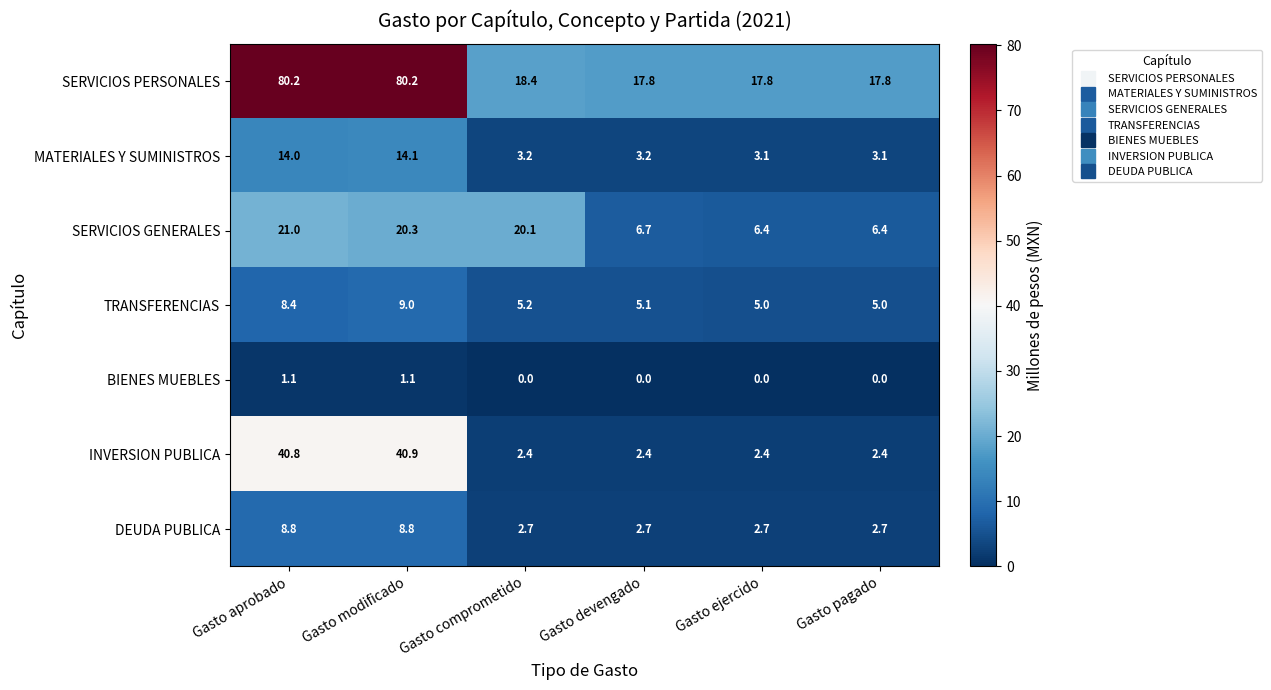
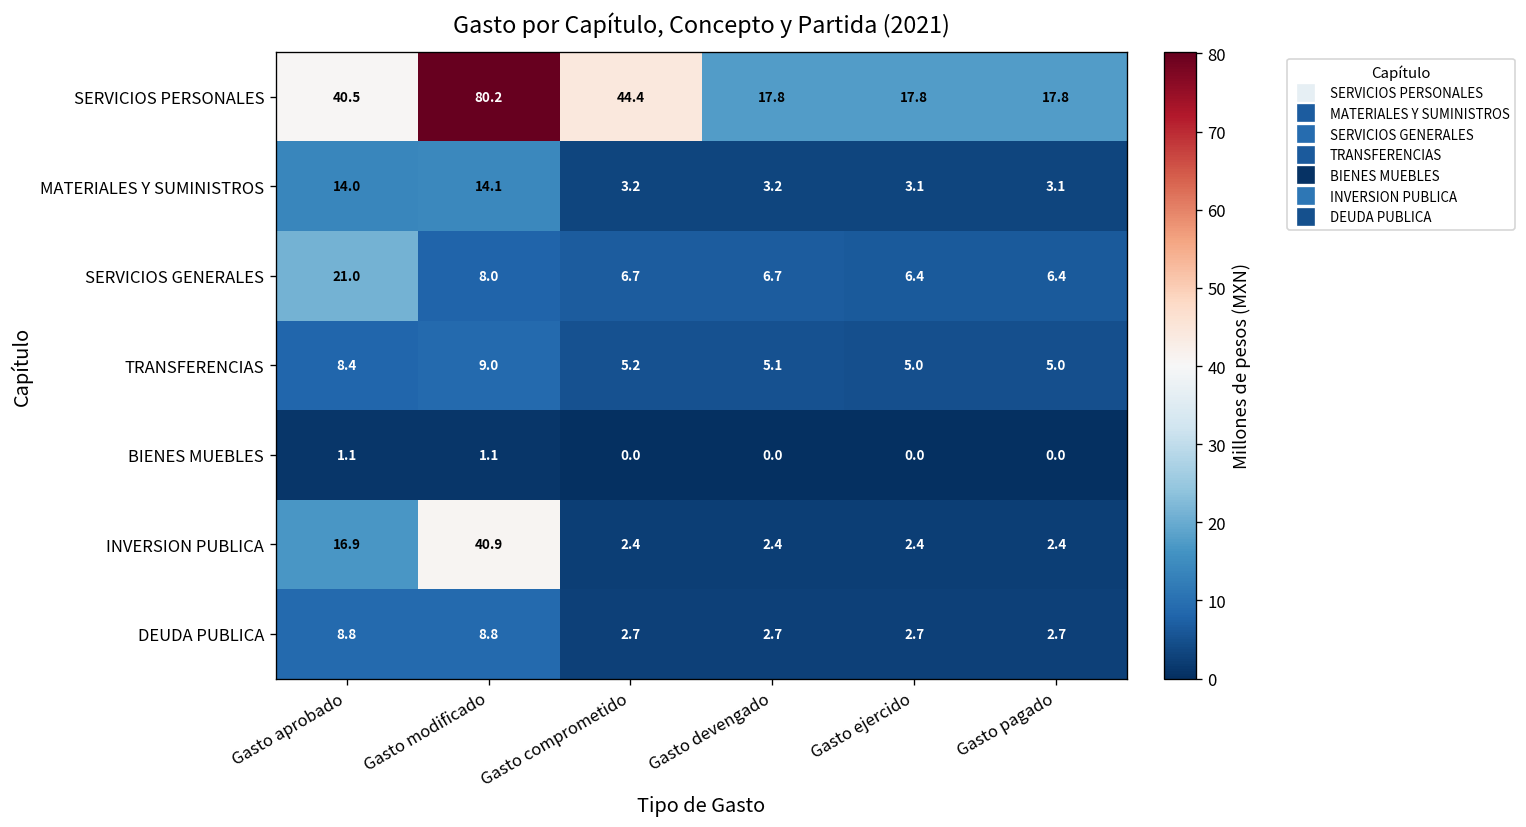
SERVICIOS PERSONALES, Gasto aprobado: 80.2 -> 40.5
SERVICIOS PERSONALES, Gasto comprometido: 18.4 -> 44.4
SERVICIOS GENERALES, Gasto modificado: 20.3 -> 8.0
SERVICIOS GENERALES, Gasto comprometido: 20.1 -> 6.7
INVERSION PUBLICA, Gasto aprobado: 40.8 -> 16.9
